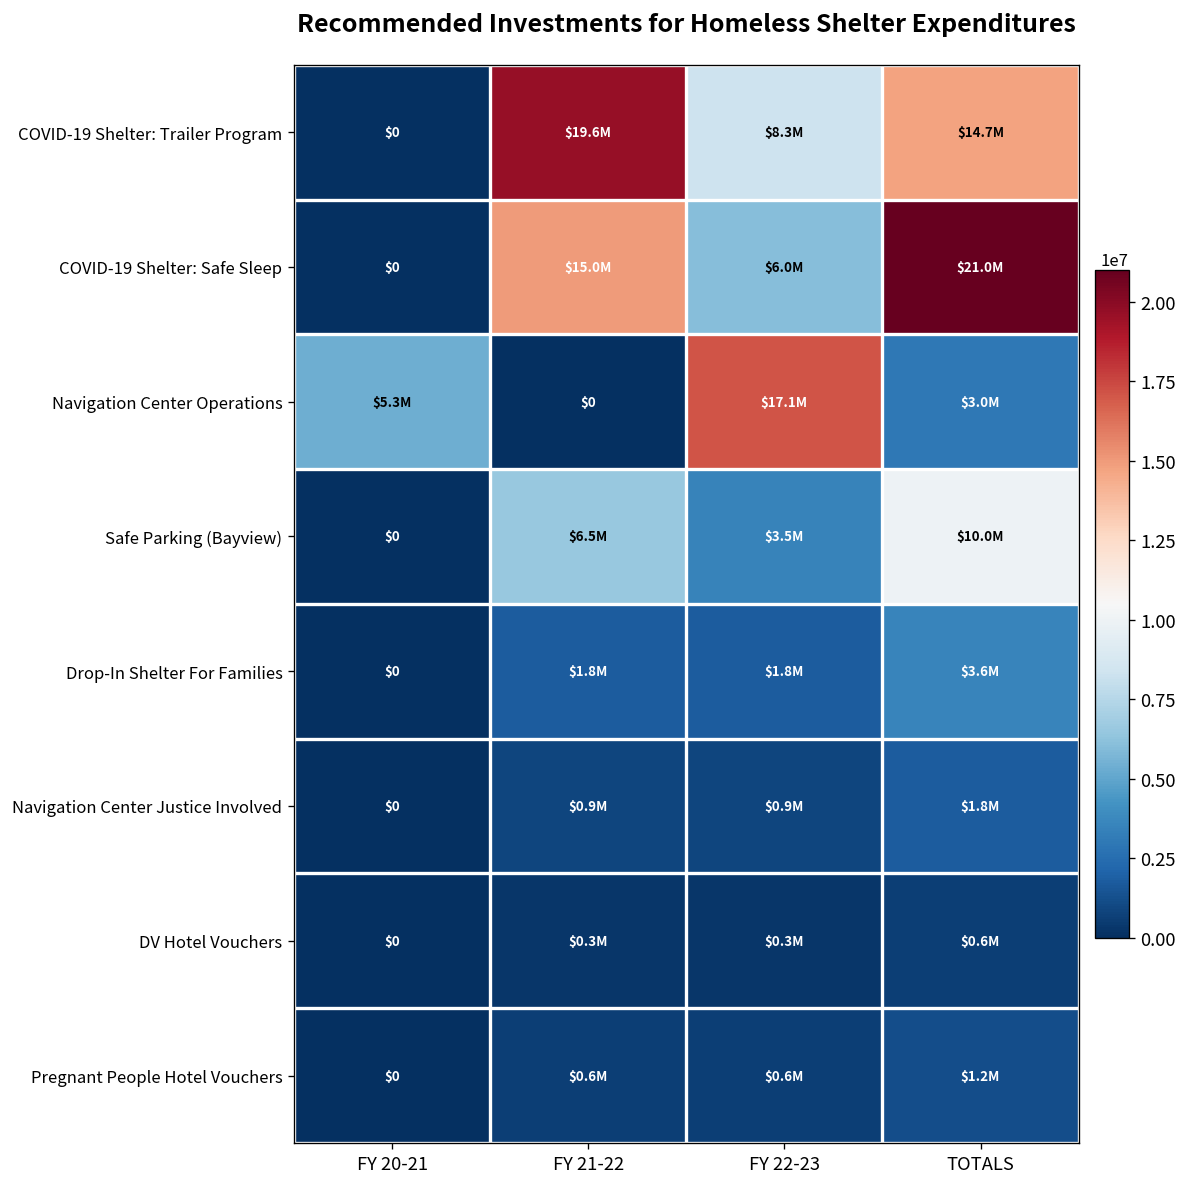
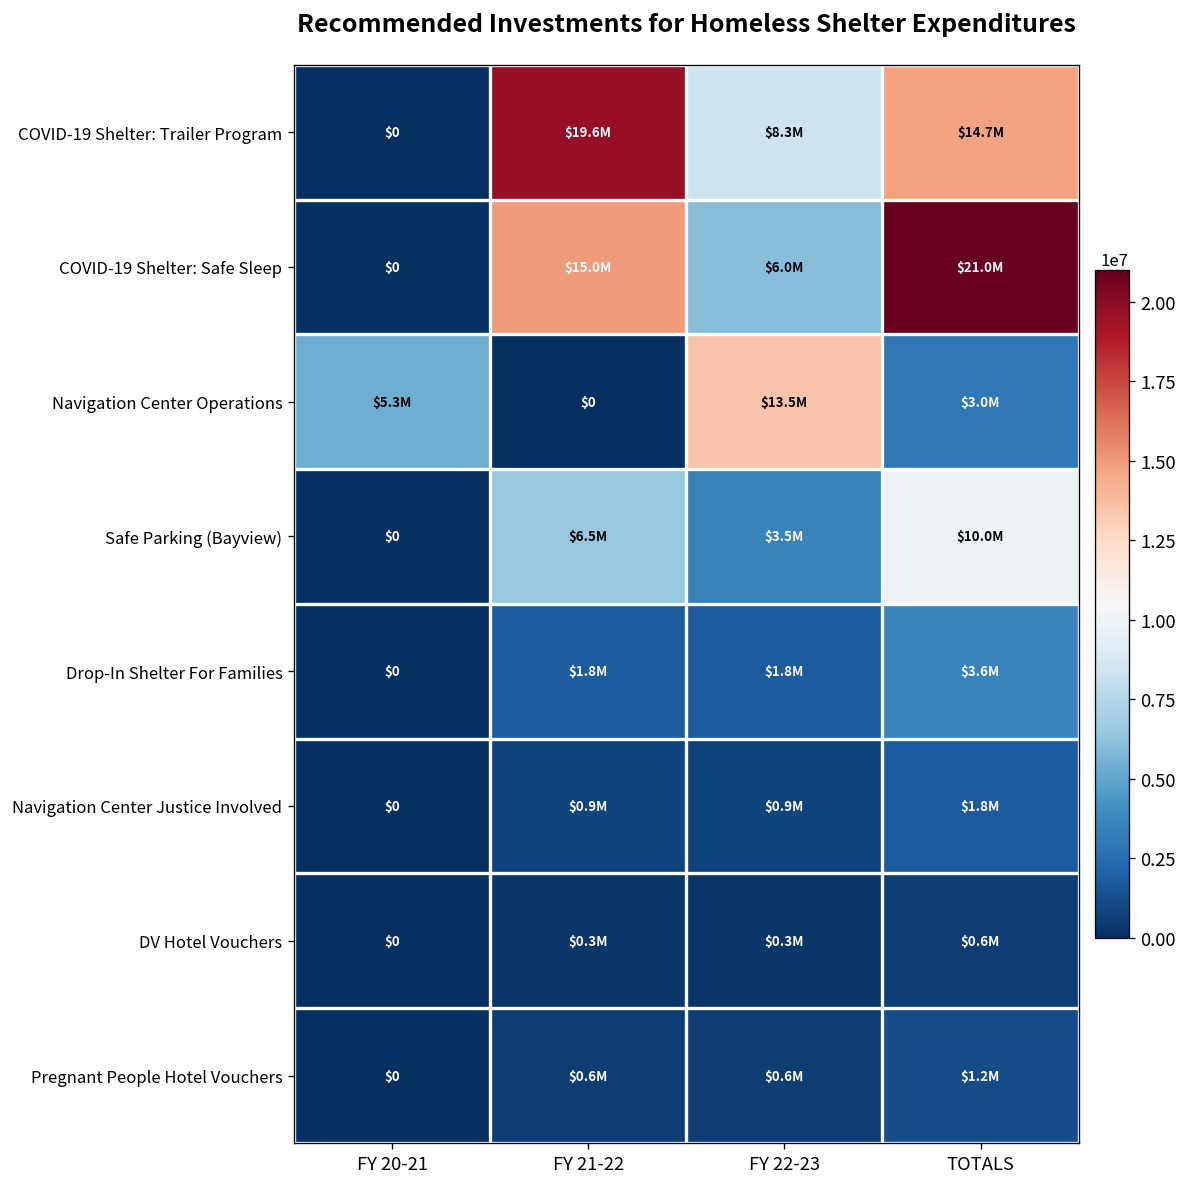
Navigation Center Operations, FY 22-23: $17.1M -> $13.5M
